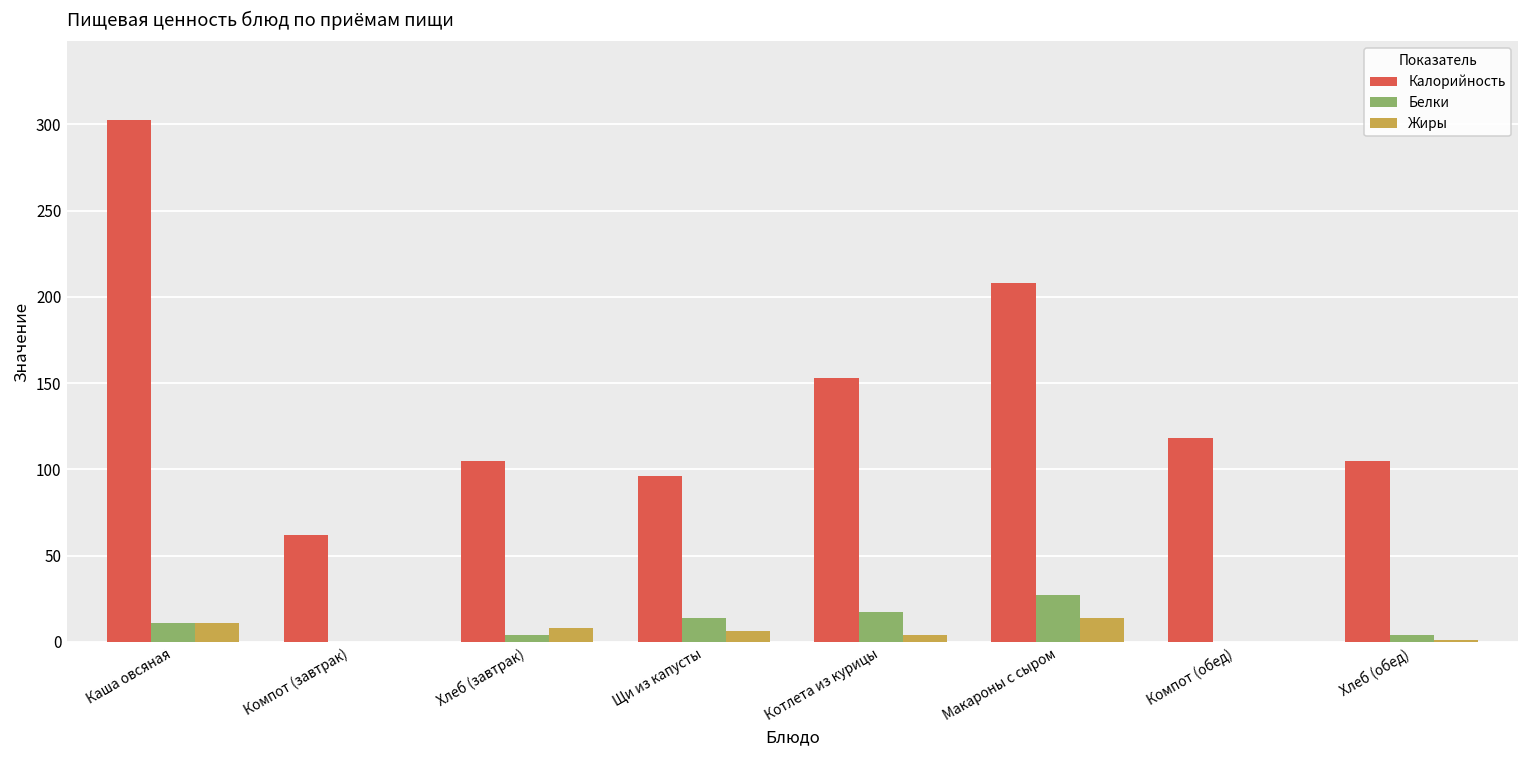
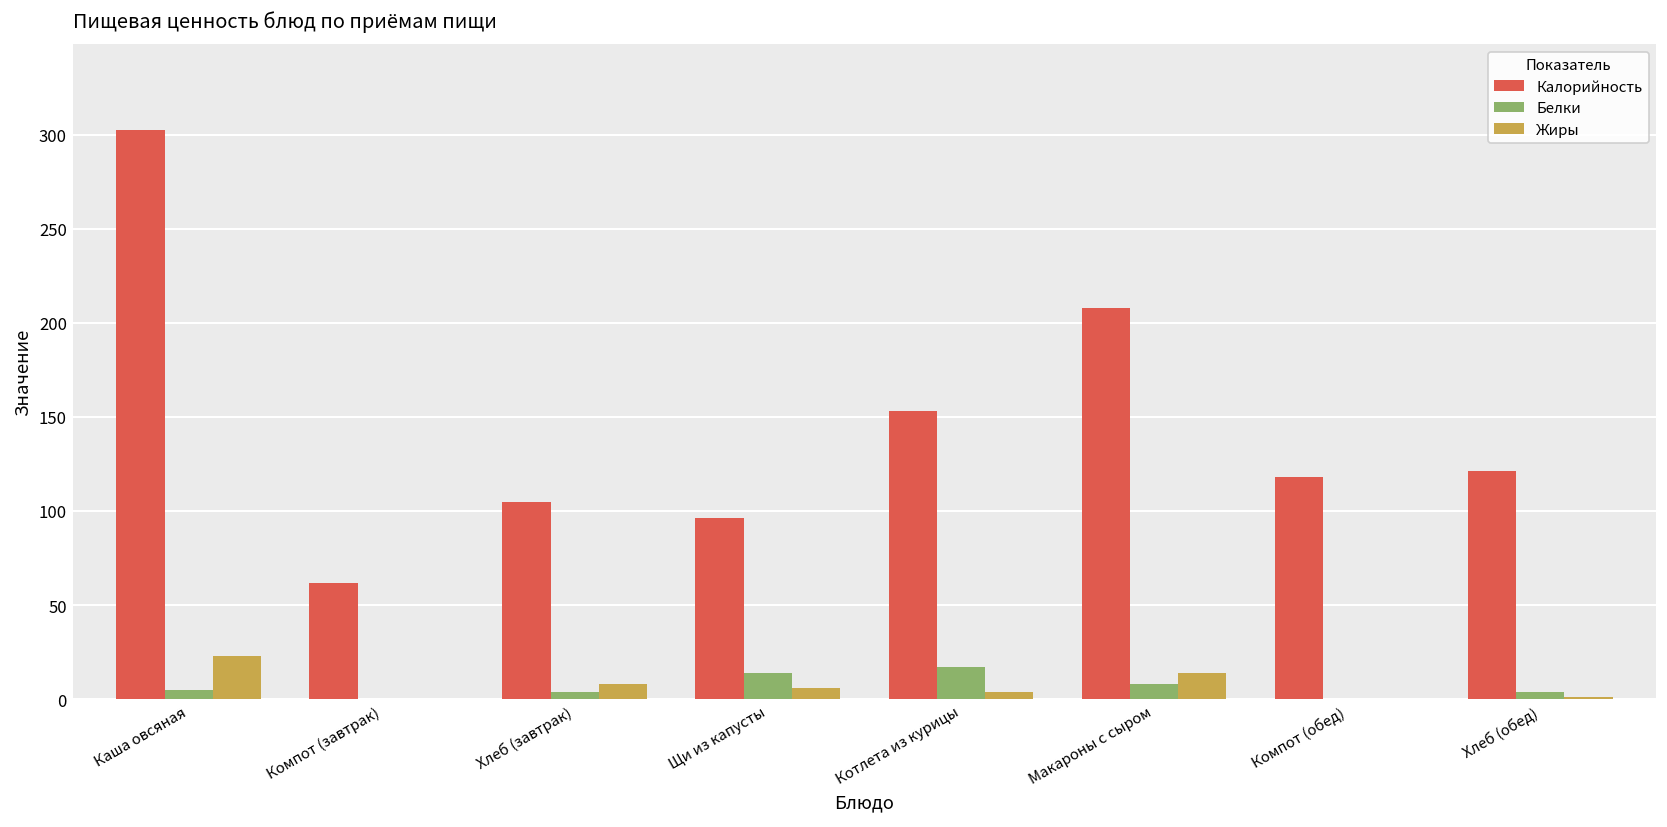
Белки, Каша овсяная: 11 -> 5
Жиры, Каша овсяная: 11 -> 23
Белки, Макароны с сыром: 27 -> 8
Калорийность, Хлеб (обед): 105 -> 121
